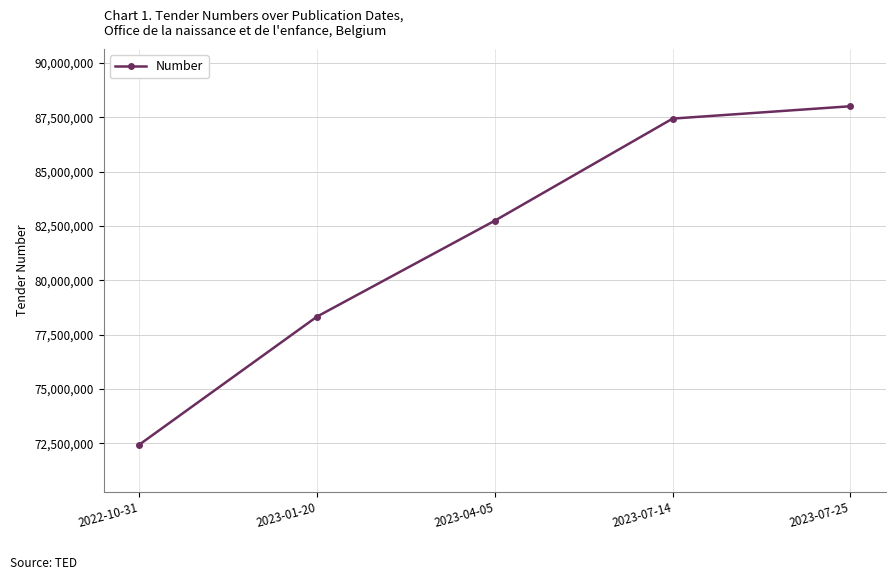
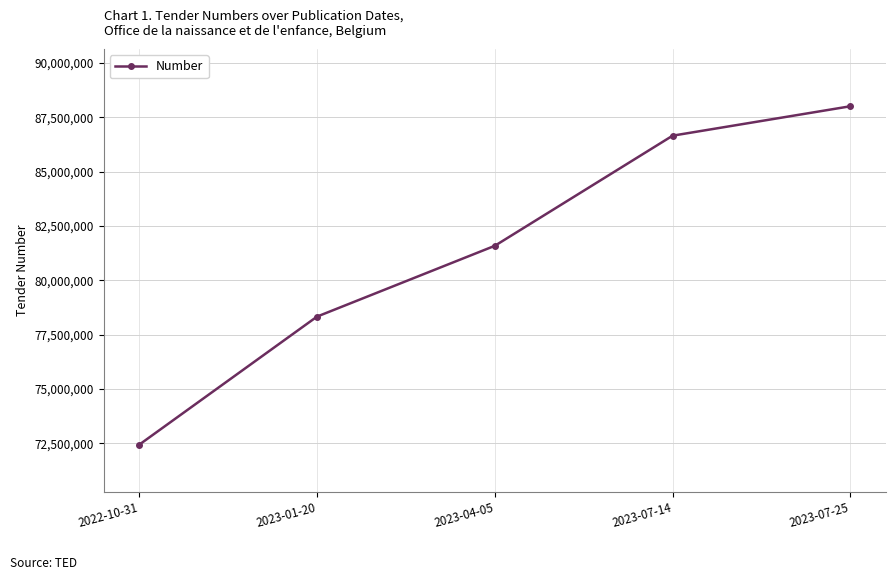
2023-04-05: 82,700,000 -> 81,600,000
2023-07-14: 87,400,000 -> 86,700,000
